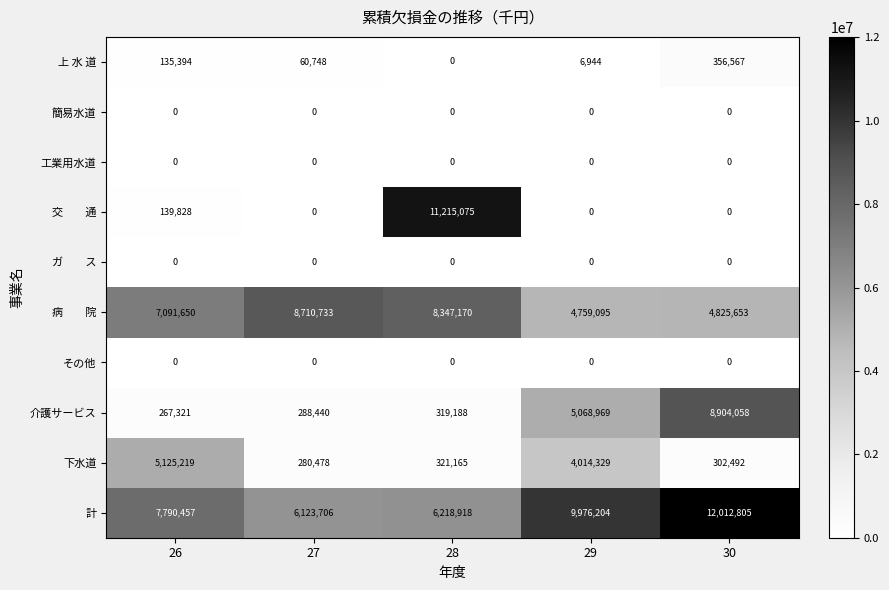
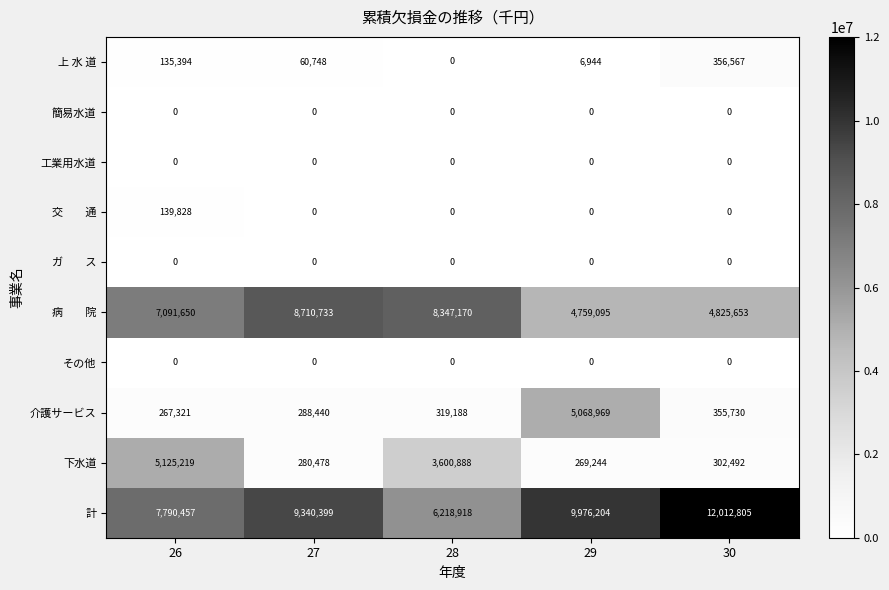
交 通, 28: 11,215,075 -> 0
介護サービス, 30: 8,904,058 -> 355,730
下水道, 28: 321,165 -> 3,600,888
下水道, 29: 4,014,329 -> 269,244
計, 27: 6,123,706 -> 9,340,399
